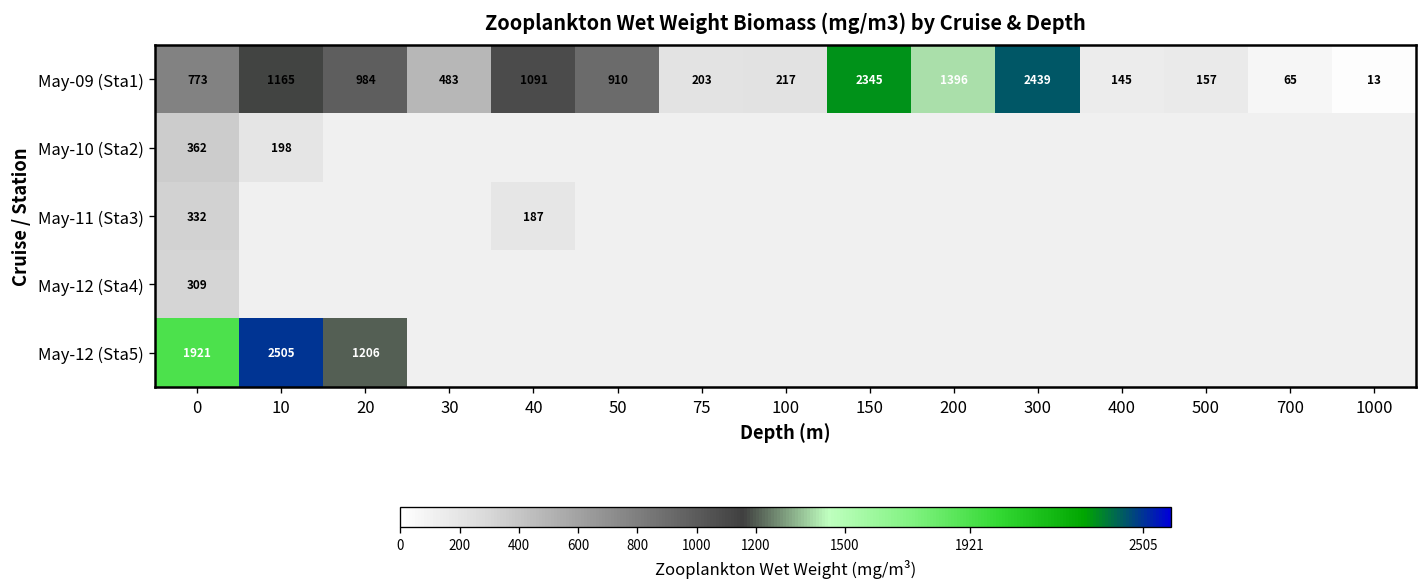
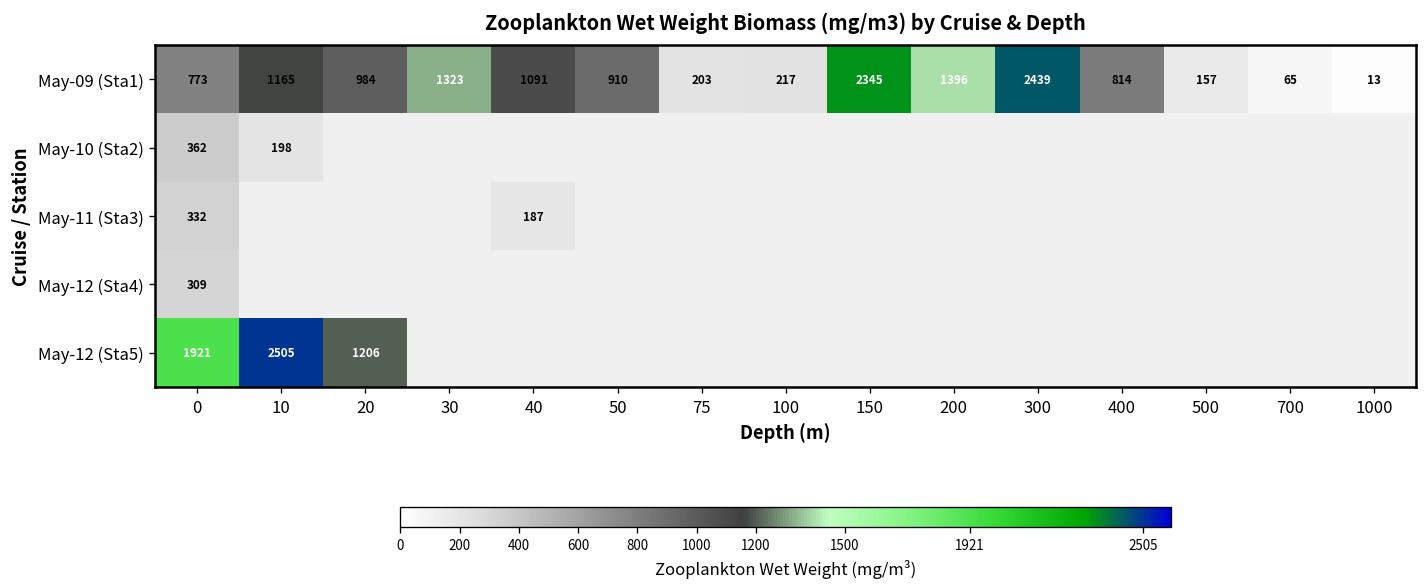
May-09 (Sta1), 30: 483 -> 1323
May-09 (Sta1), 400: 145 -> 814
